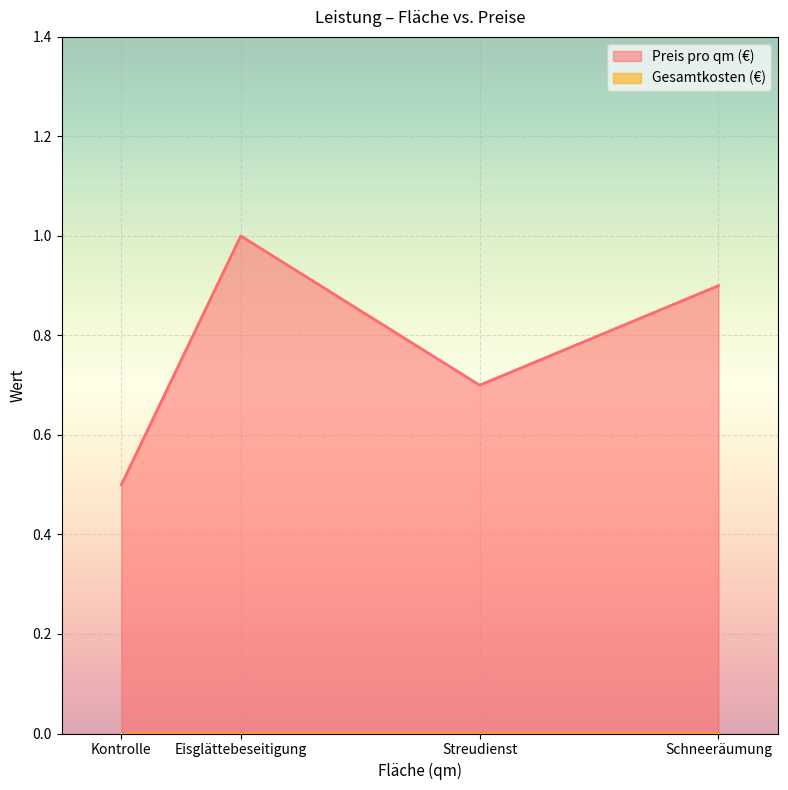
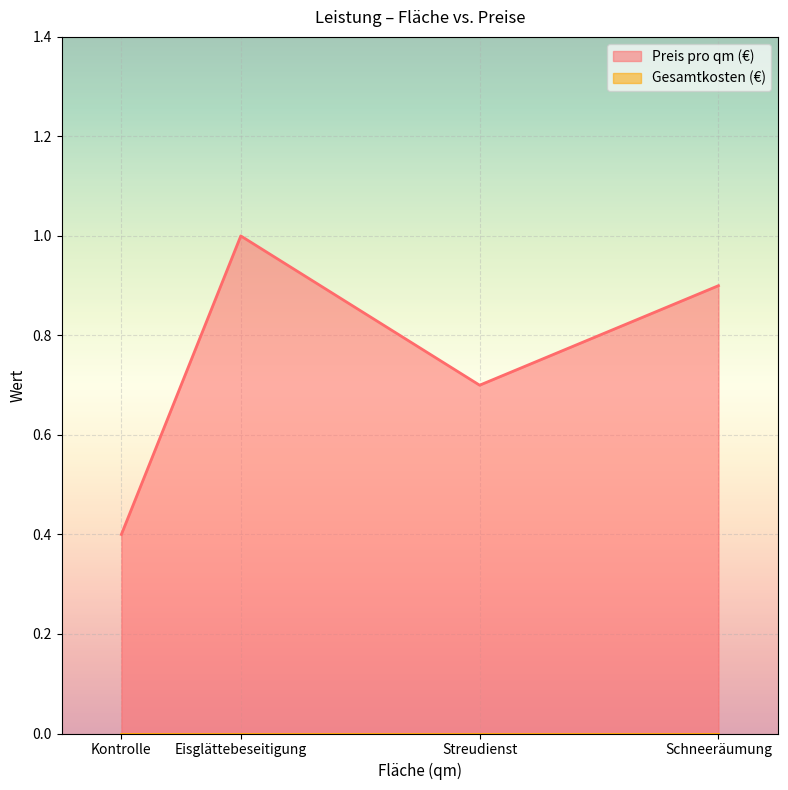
Preis pro qm (€), Kontrolle: 0.5 -> 0.4
